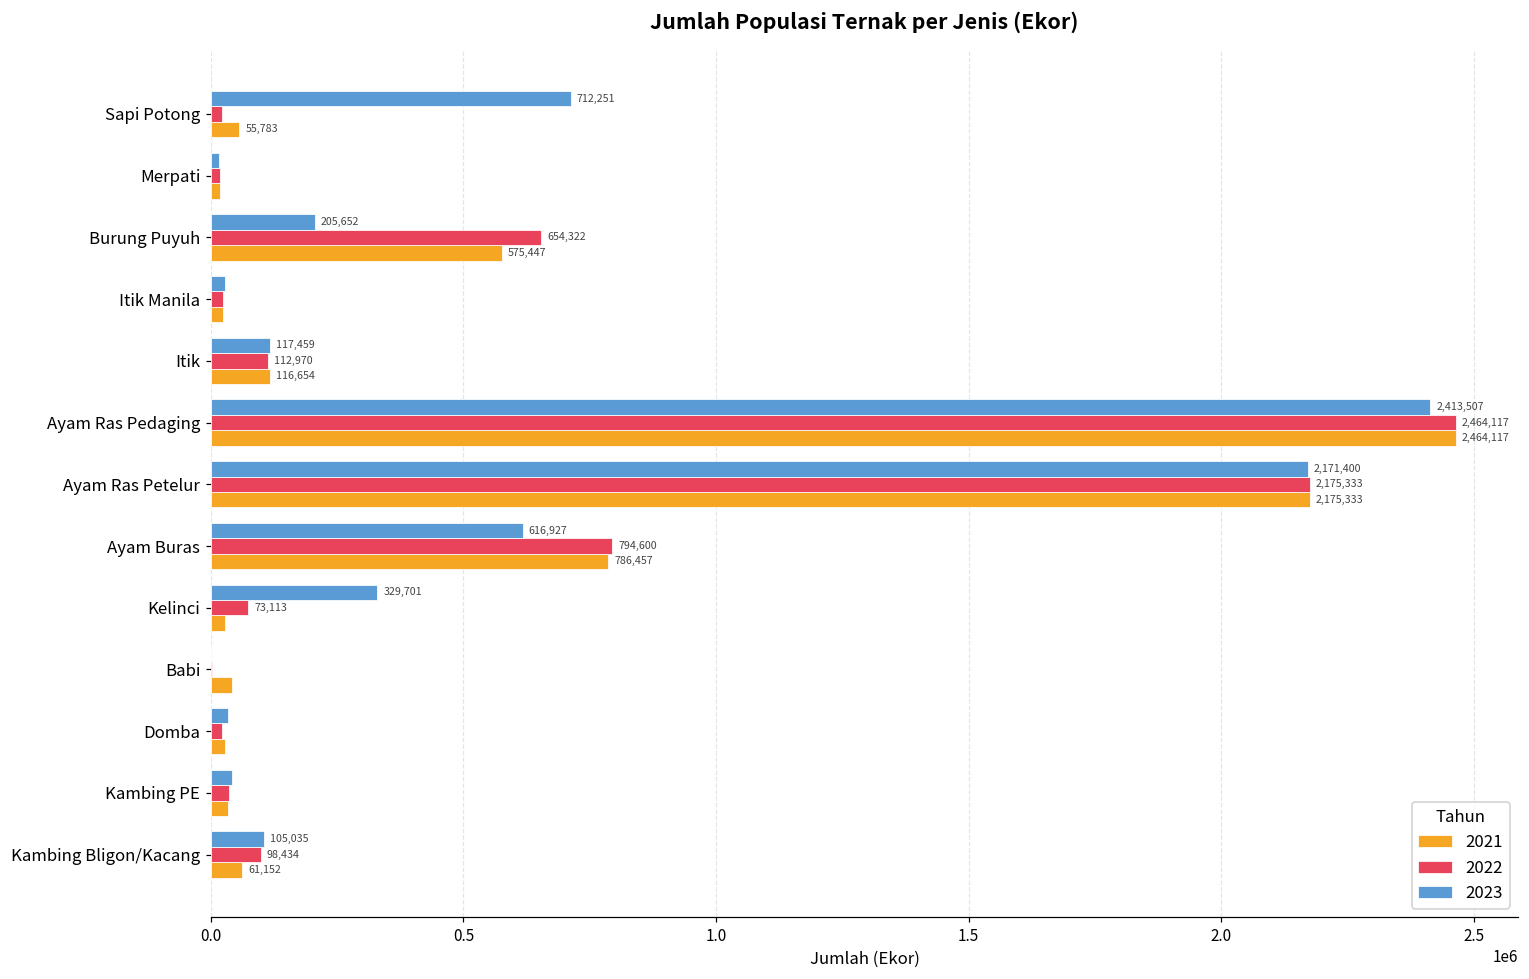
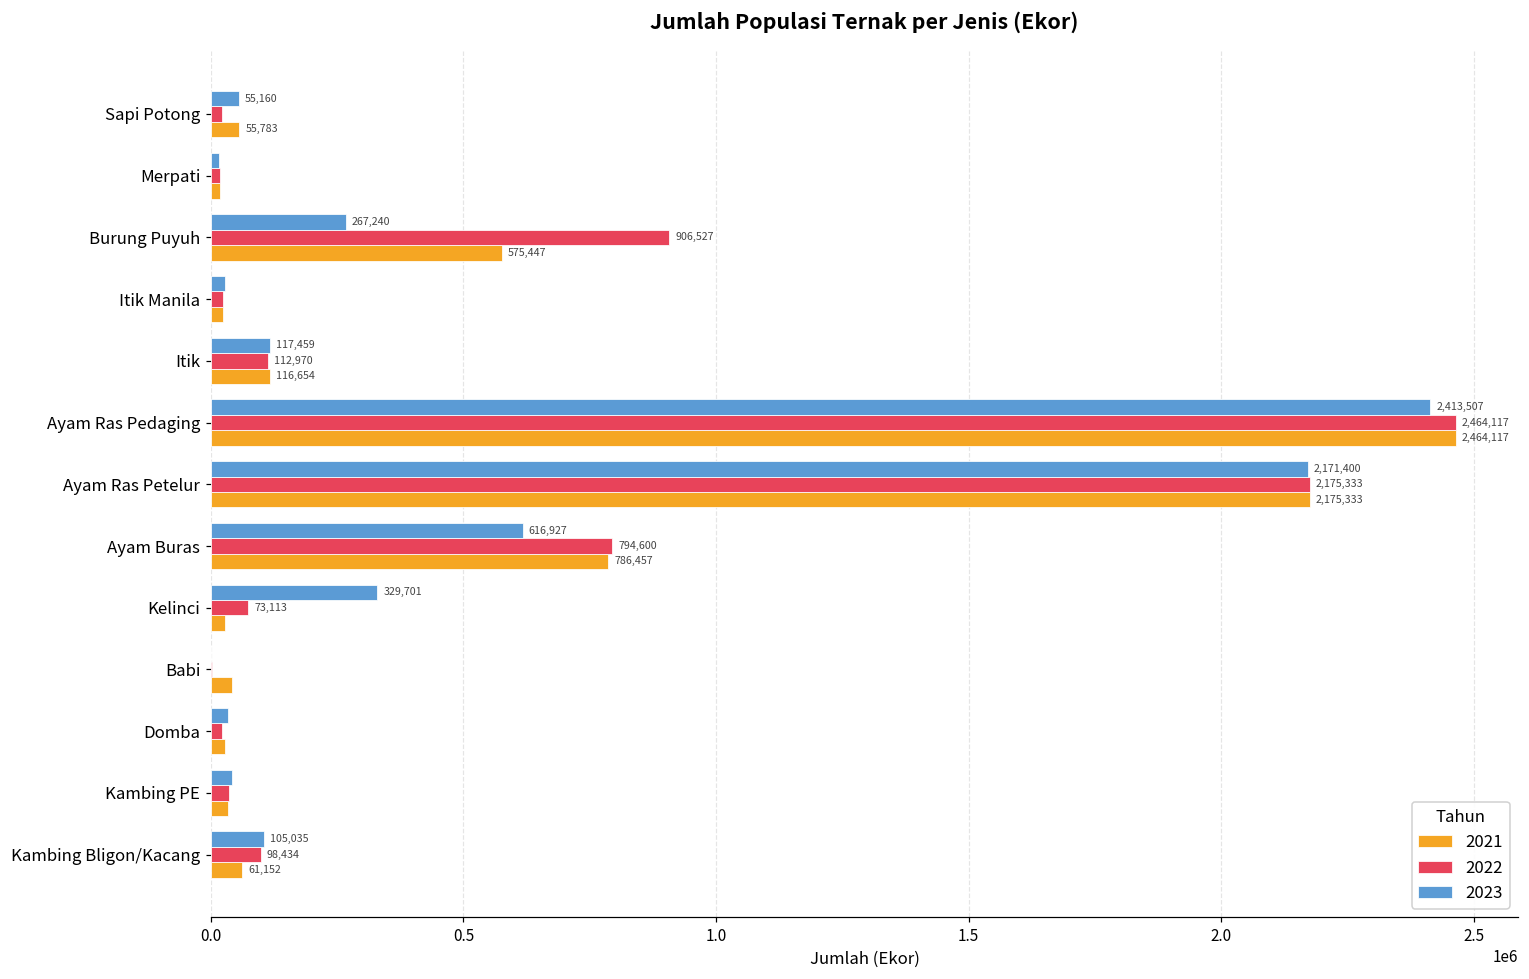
2023, Sapi Potong: 712,251 -> 55,160
2023, Burung Puyuh: 205,652 -> 267,240
2022, Burung Puyuh: 654,322 -> 906,527
